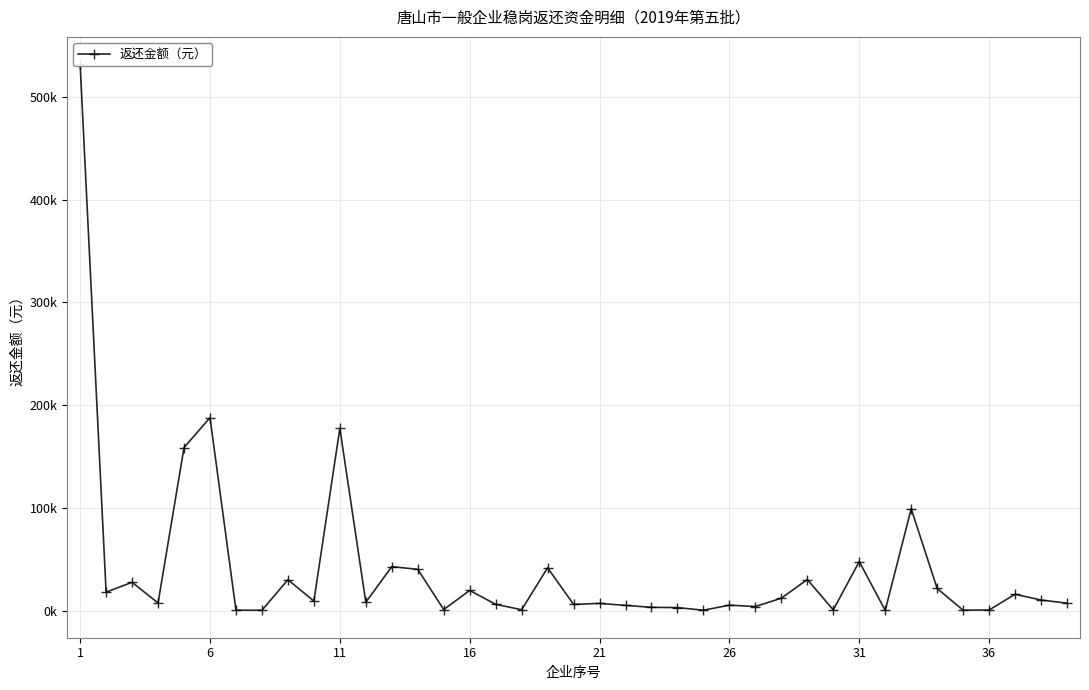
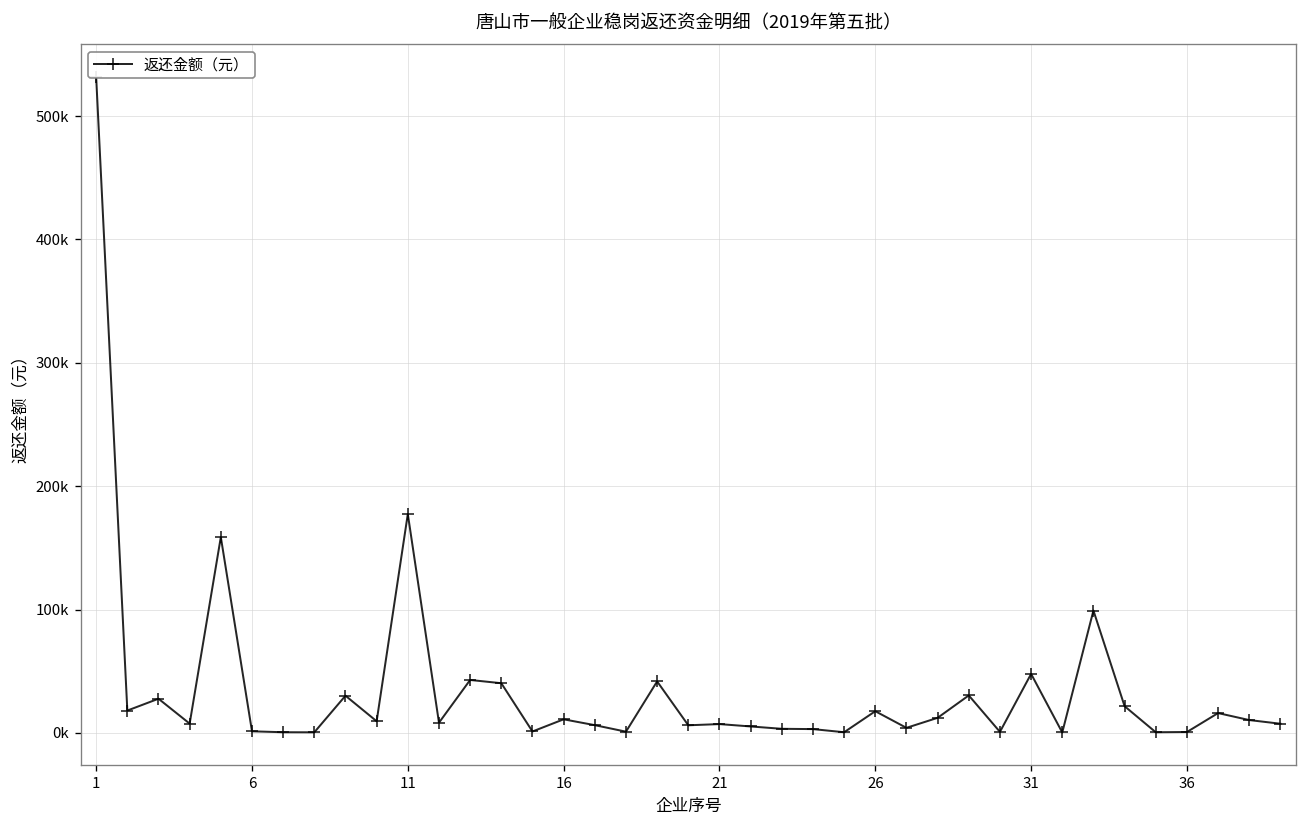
6: 188000 -> 1000
16: 20000 -> 11000
26: 5000 -> 18000
